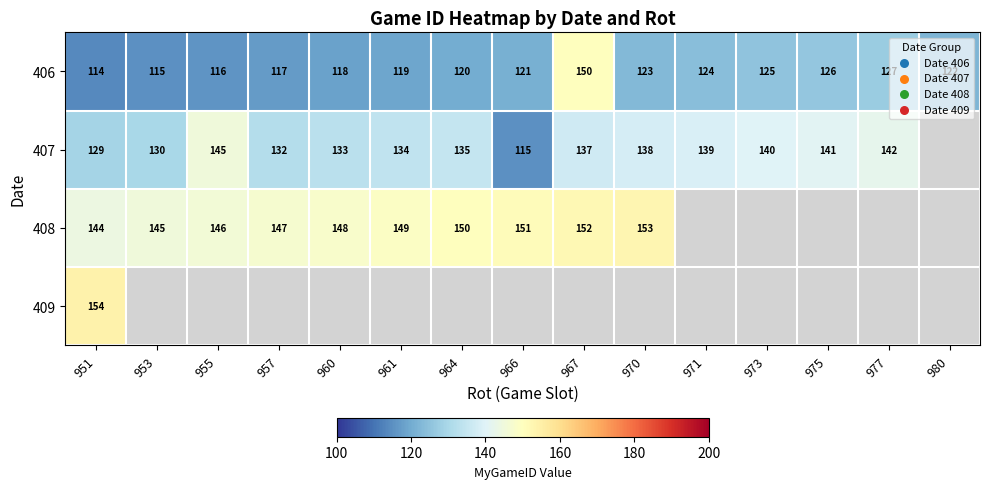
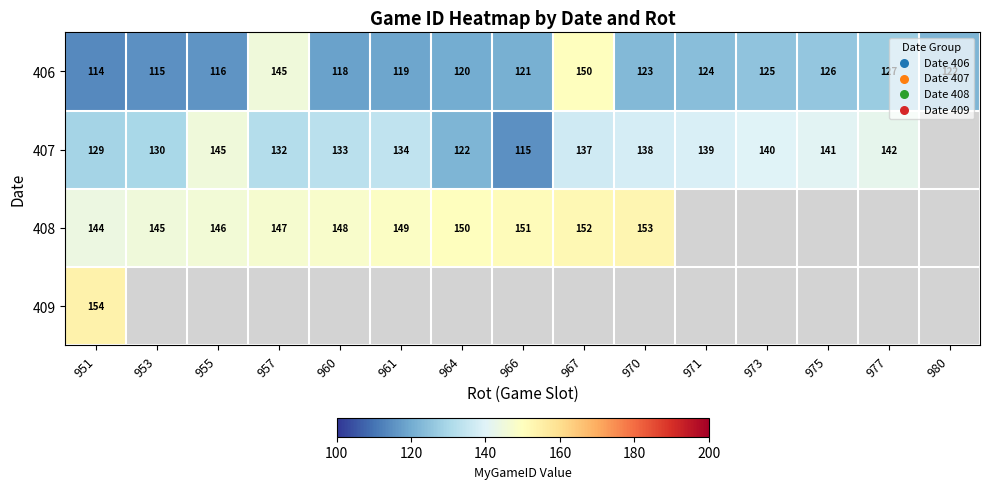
406, 957: 117 -> 145
407, 964: 135 -> 122
